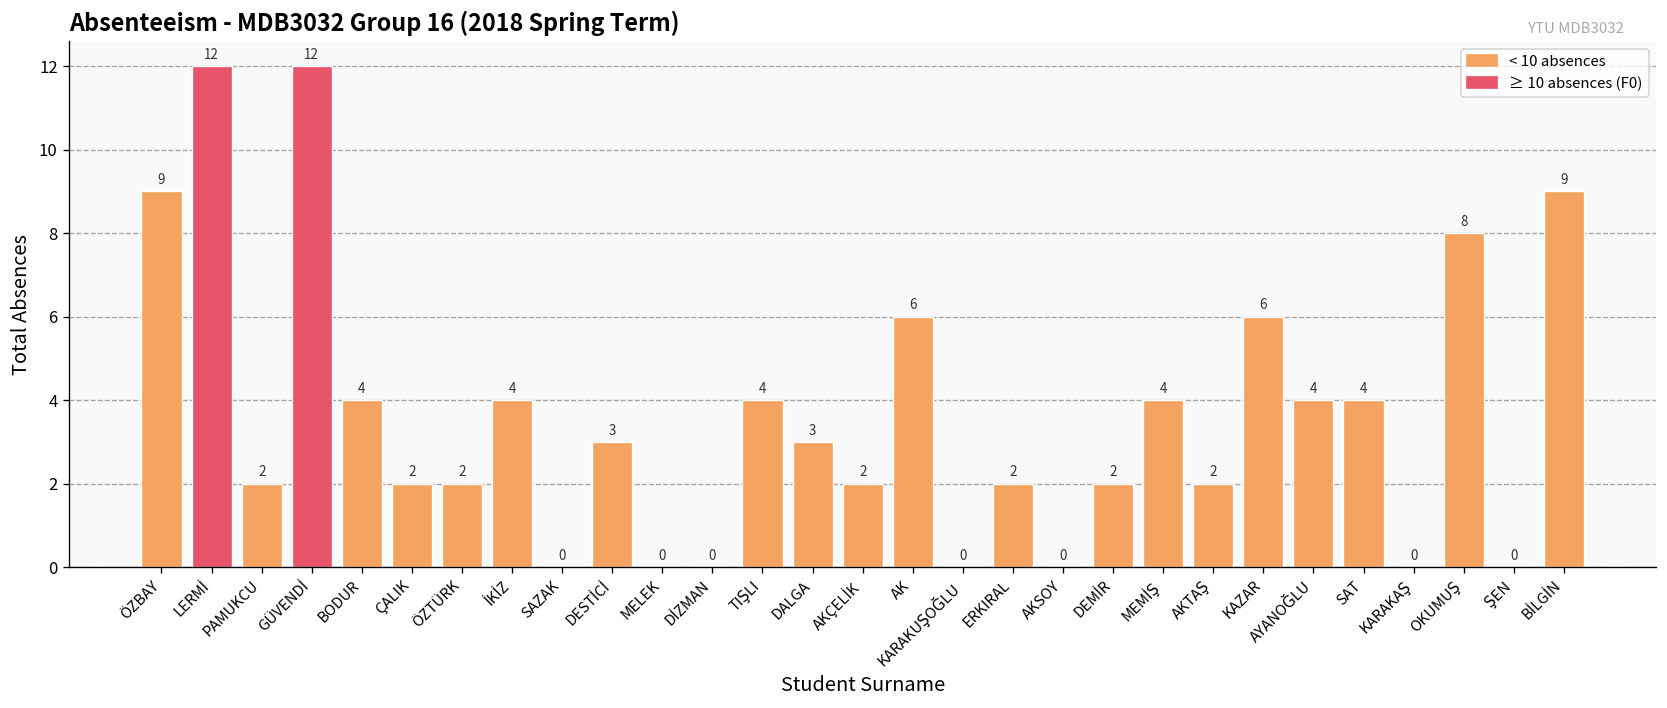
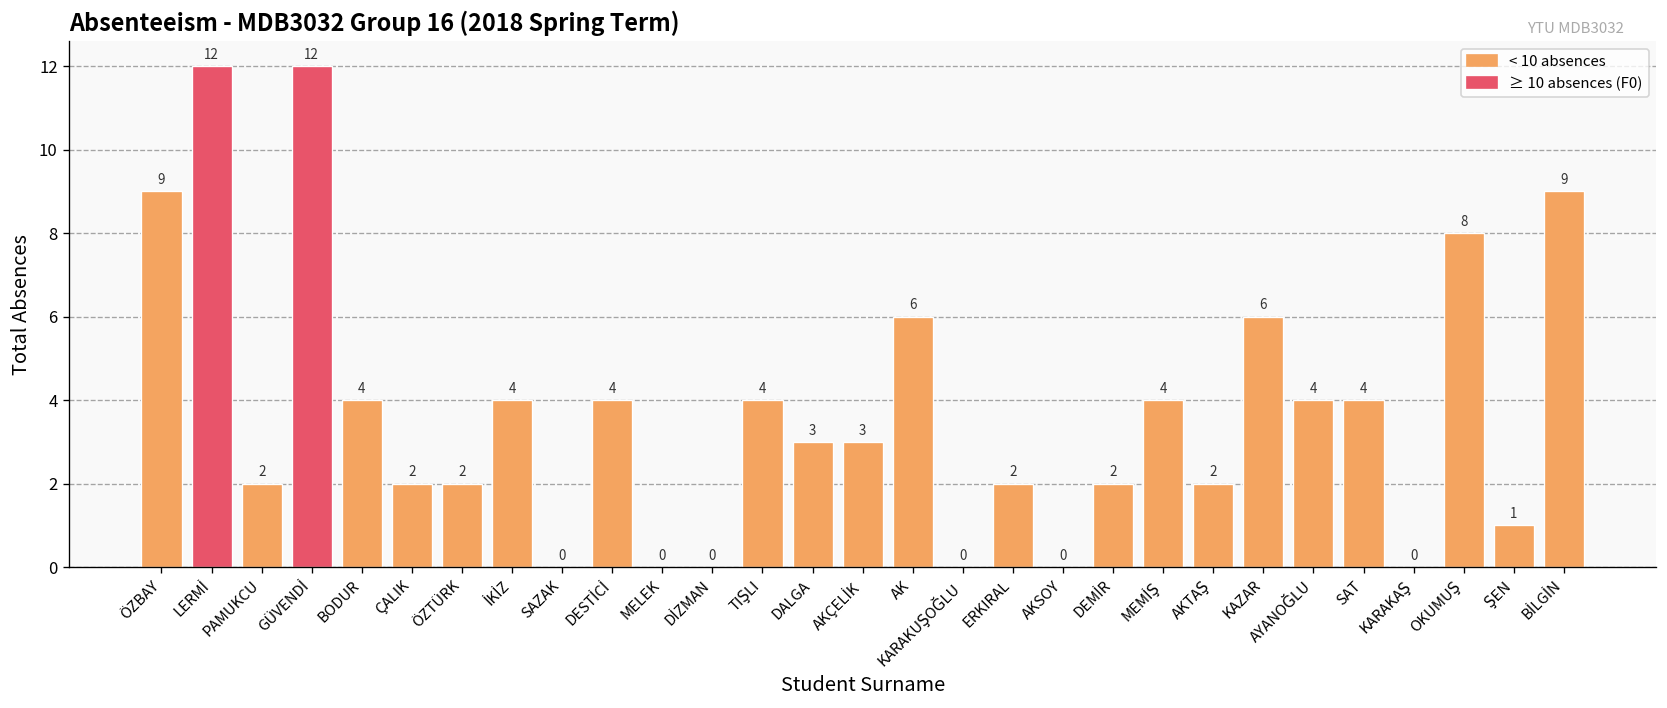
DESTİCİ: 3 -> 4
AKÇELİK: 2 -> 3
ŞEN: 0 -> 1
